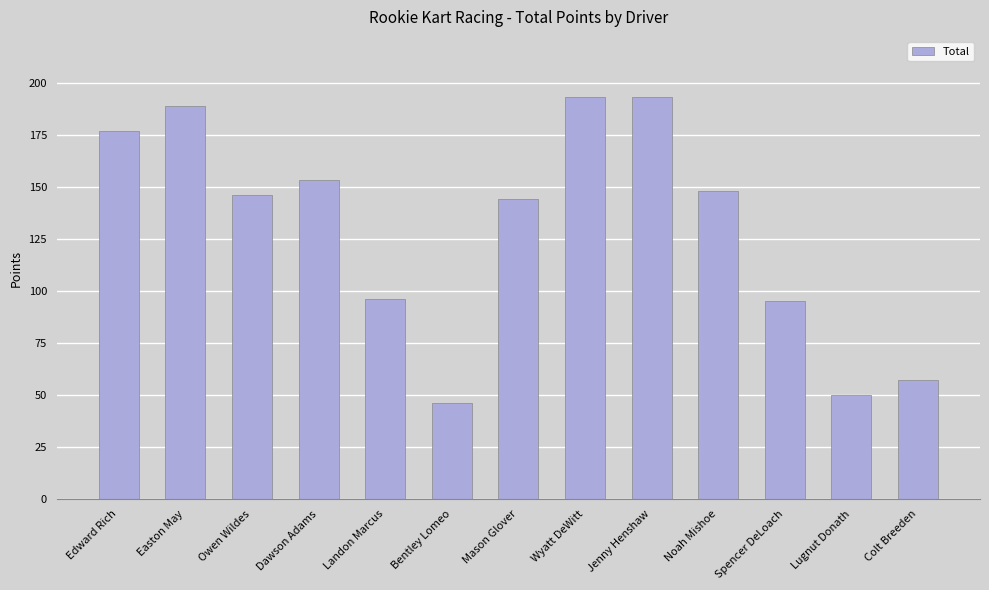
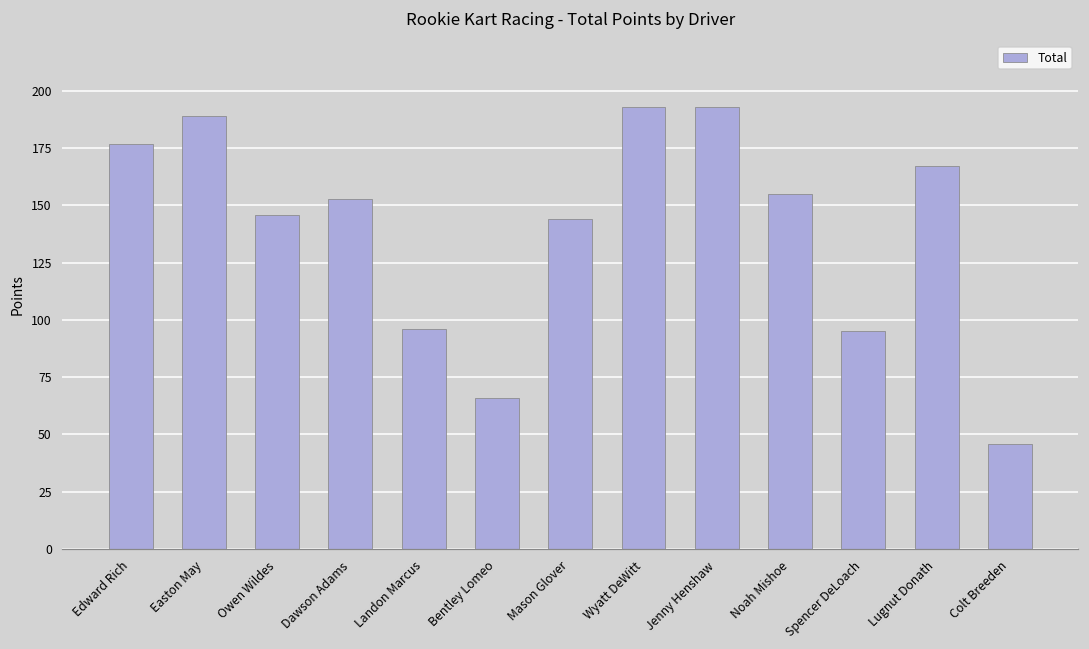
Bentley Lomeo: 46 -> 66
Noah Mishoe: 148 -> 155
Lugnut Donath: 50 -> 167
Colt Breeden: 57 -> 46
